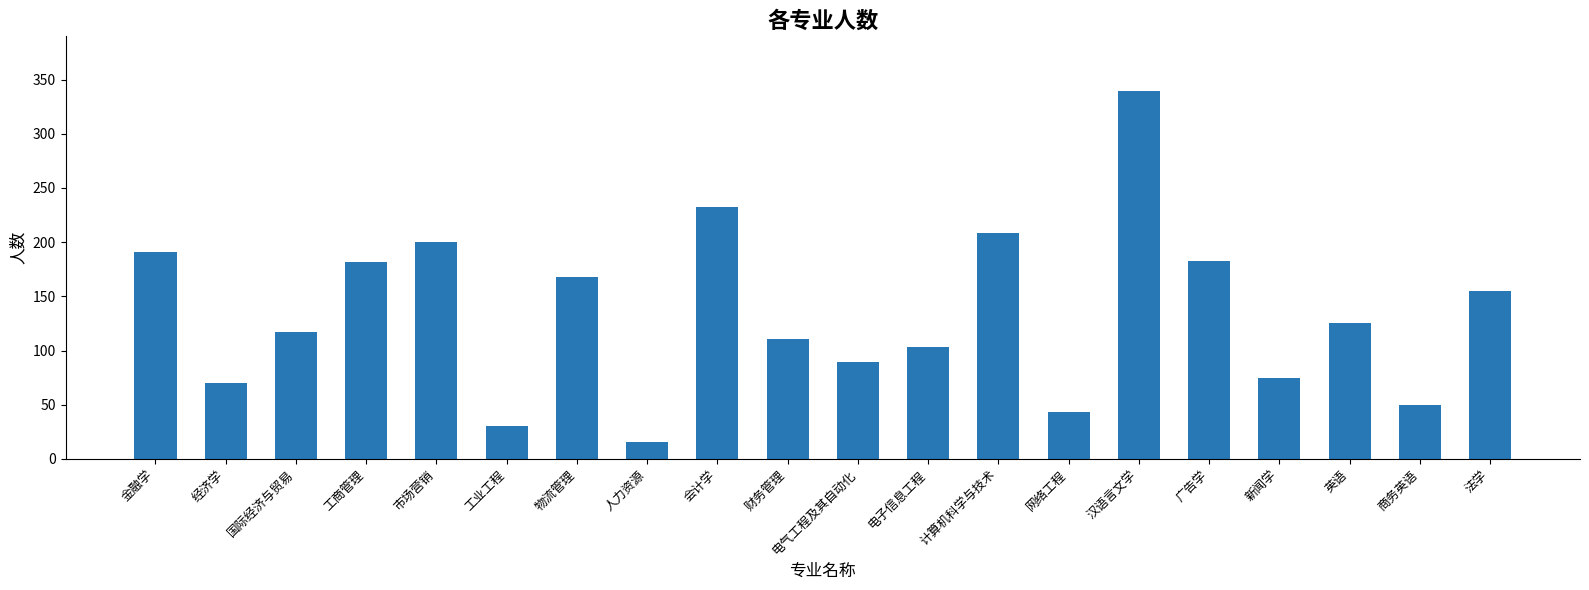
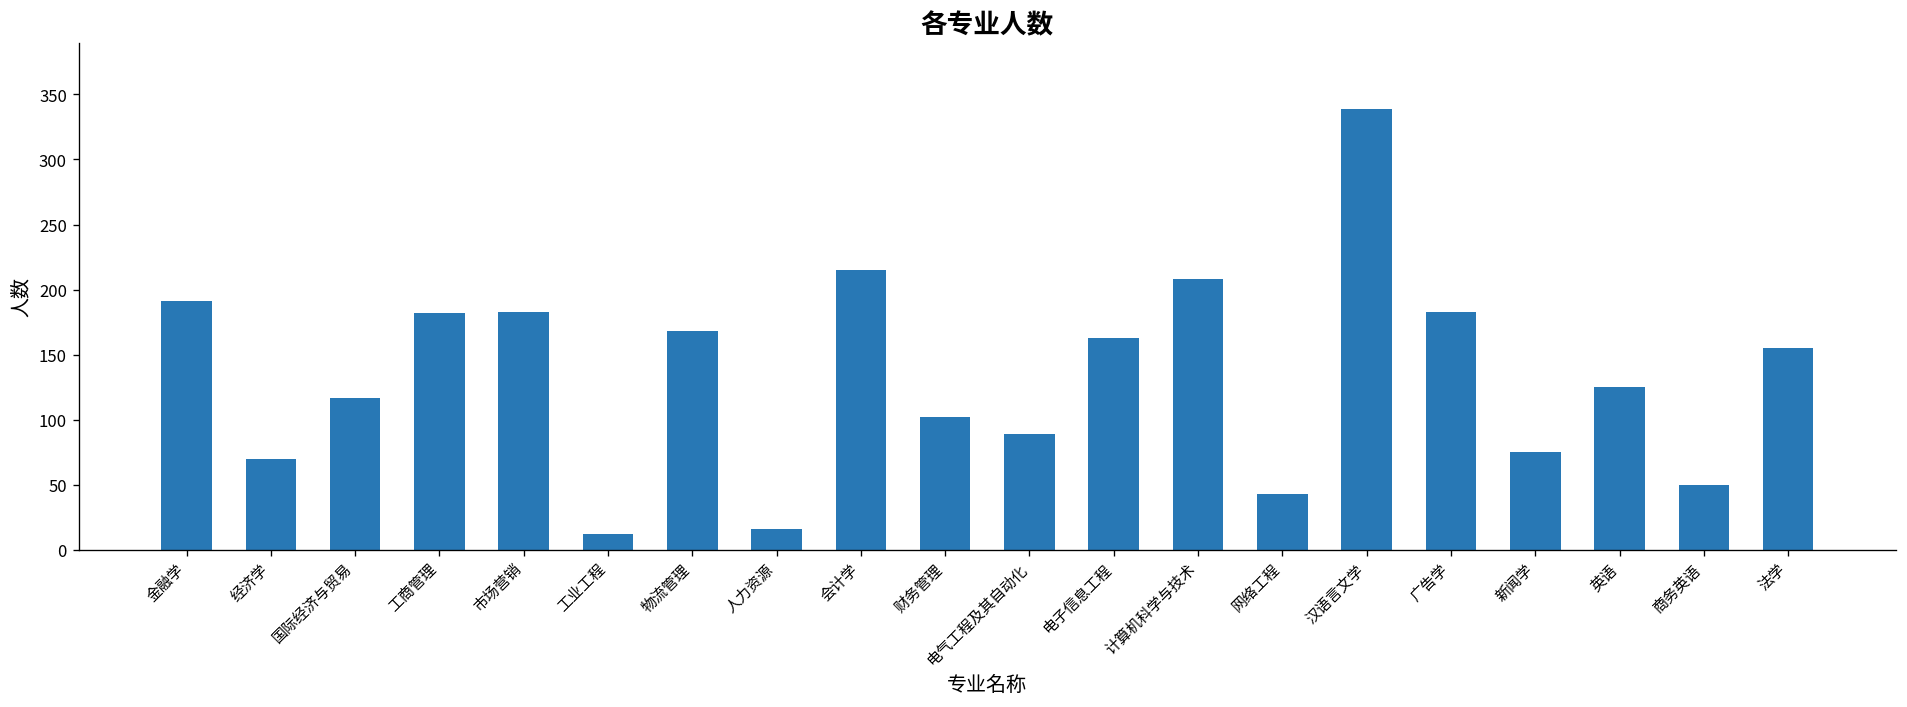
市场营销: 200 -> 183
工业工程: 30 -> 12
会计学: 232 -> 215
财务管理: 111 -> 102
电子信息工程: 103 -> 163
